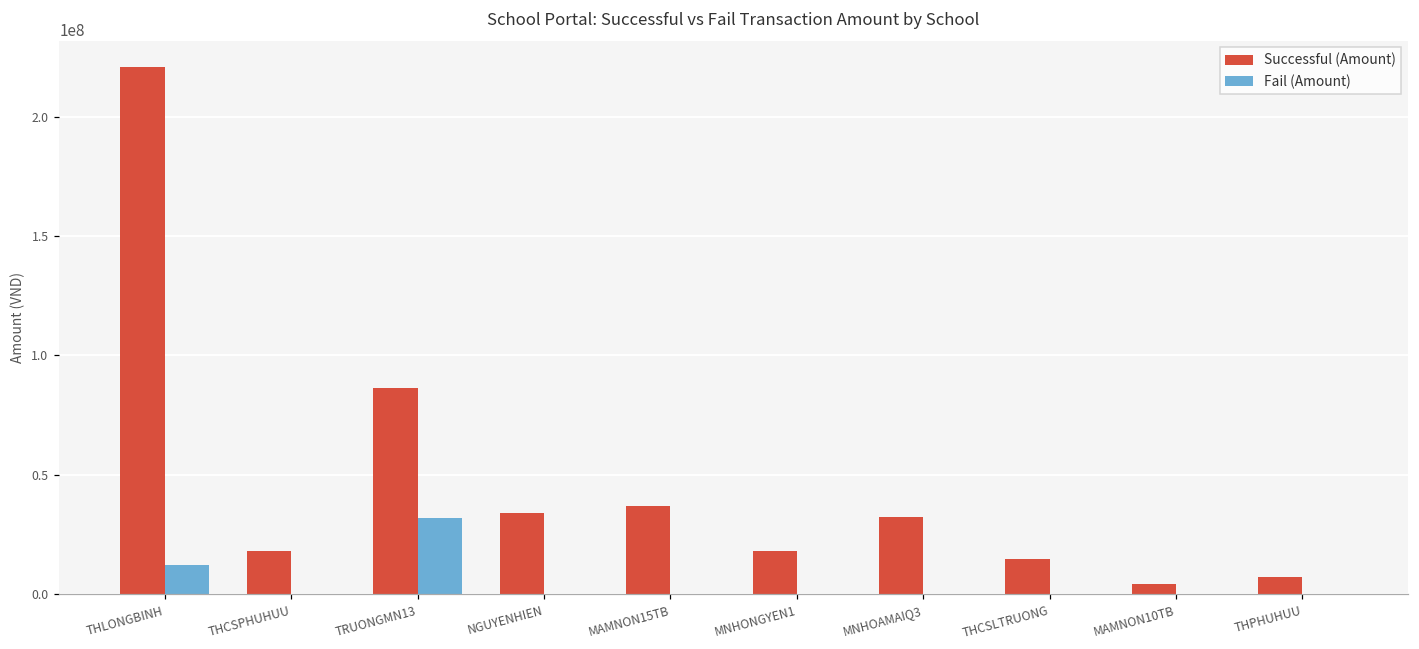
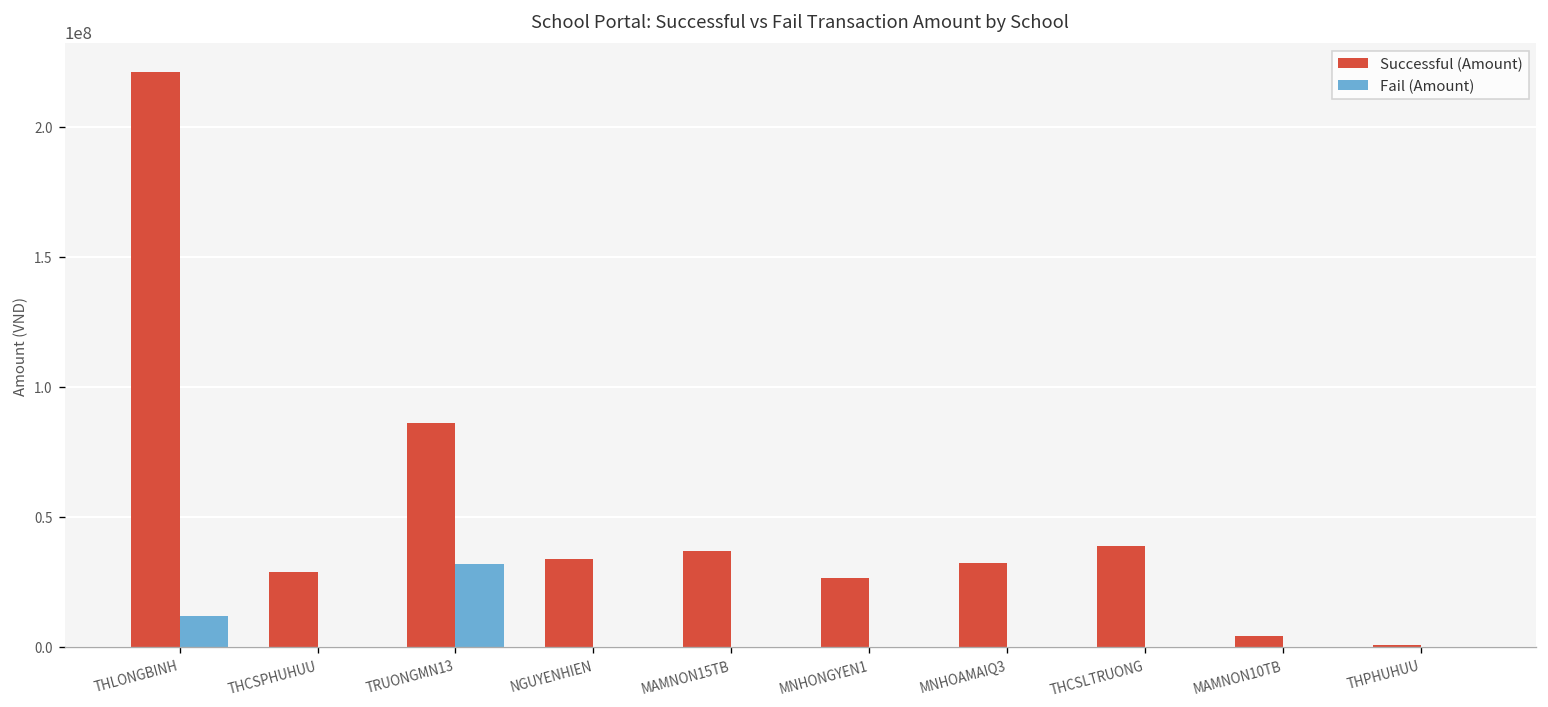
Successful (Amount), THCSPHUHUU: 18000000 -> 29000000
Successful (Amount), MNHONGYEN1: 18000000 -> 26000000
Successful (Amount), THCSLTRUONG: 15000000 -> 39000000
Successful (Amount), THPHUHUU: 7000000 -> 1000000
